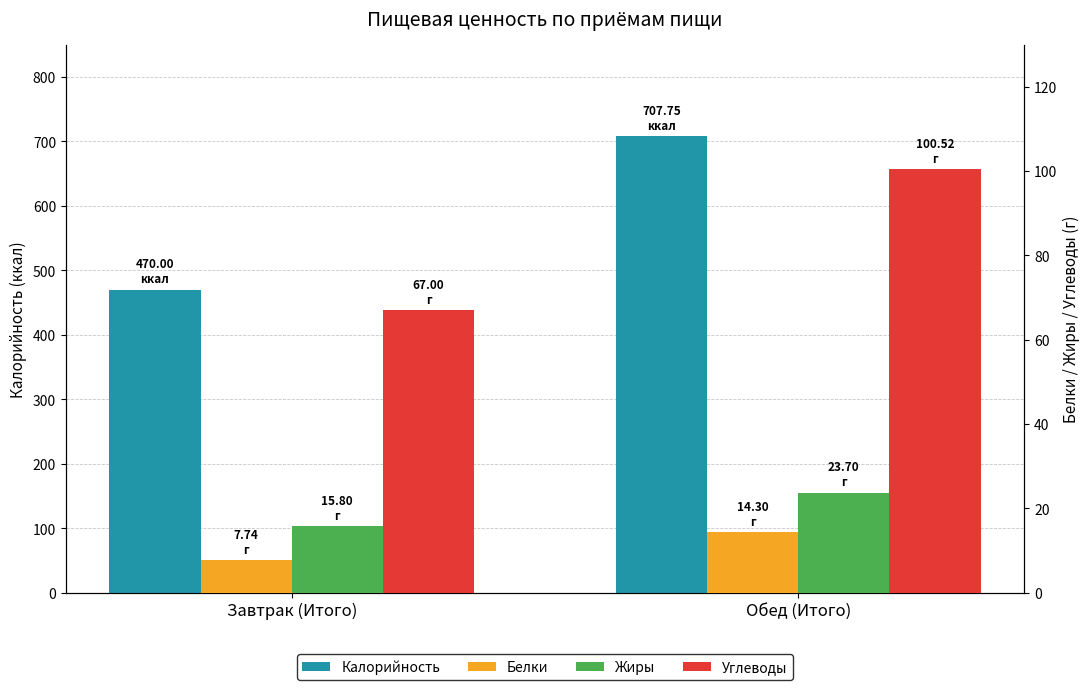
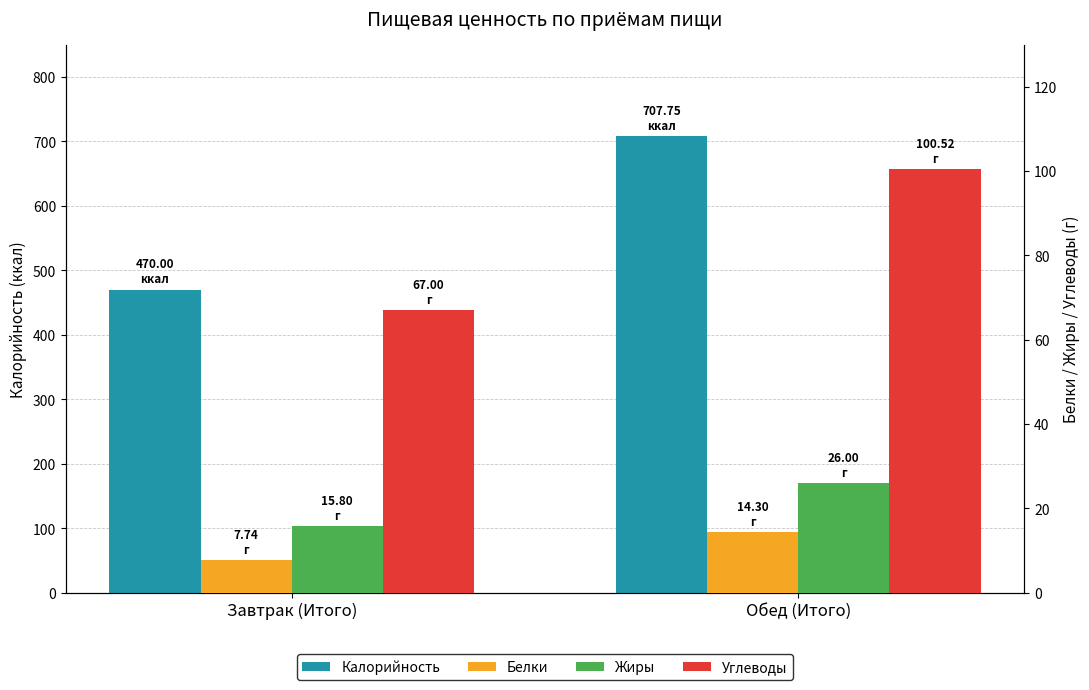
Жиры, Обед (Итого): 23.70 -> 26.00
